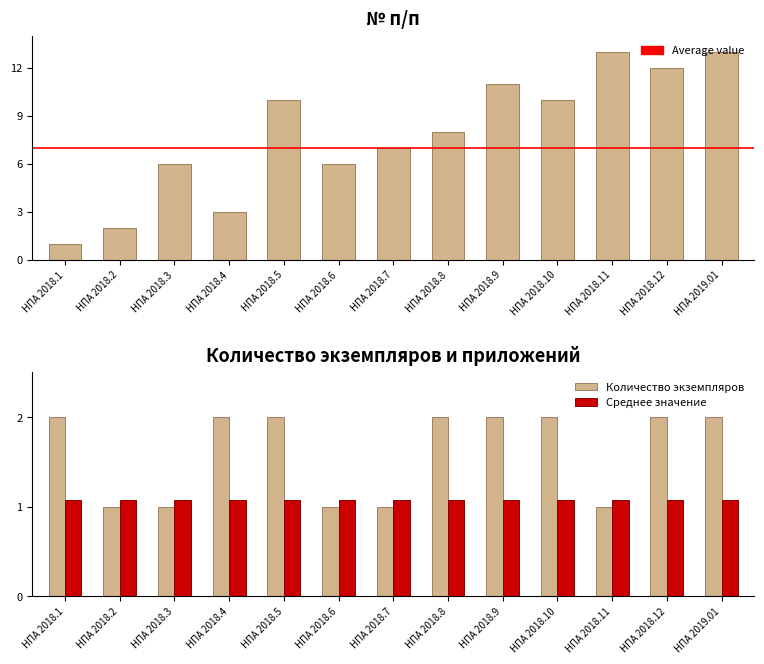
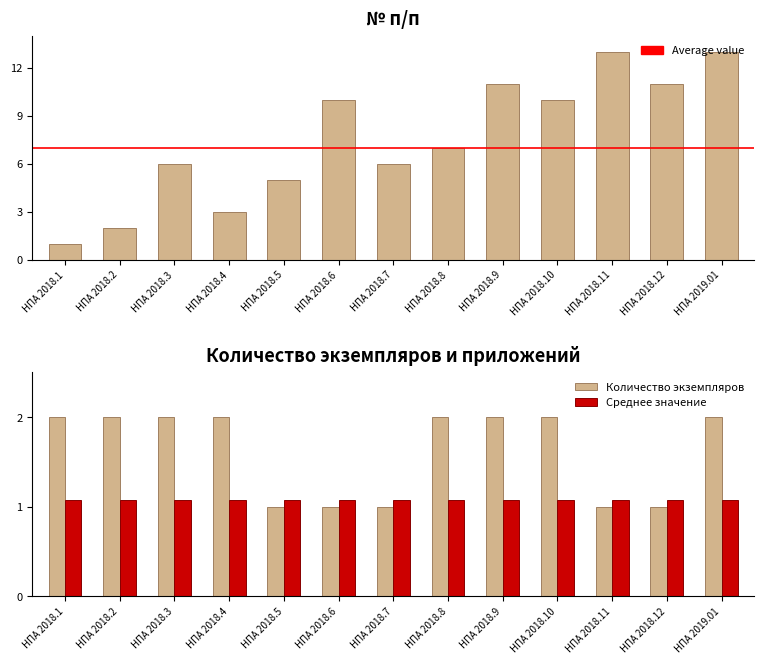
№ п/п, НПА 2018.5: 10 -> 5
№ п/п, НПА 2018.6: 6 -> 10
№ п/п, НПА 2018.7: 7 -> 6
№ п/п, НПА 2018.8: 8 -> 7
№ п/п, НПА 2018.12: 12 -> 11
Количество экземпляров и приложений, Количество экземпляров, НПА 2018.2: 1 -> 2
Количество экземпляров и приложений, Количество экземпляров, НПА 2018.3: 1 -> 2
Количество экземпляров и приложений, Количество экземпляров, НПА 2018.5: 2 -> 1
Количество экземпляров и приложений, Количество экземпляров, НПА 2018.12: 2 -> 1
